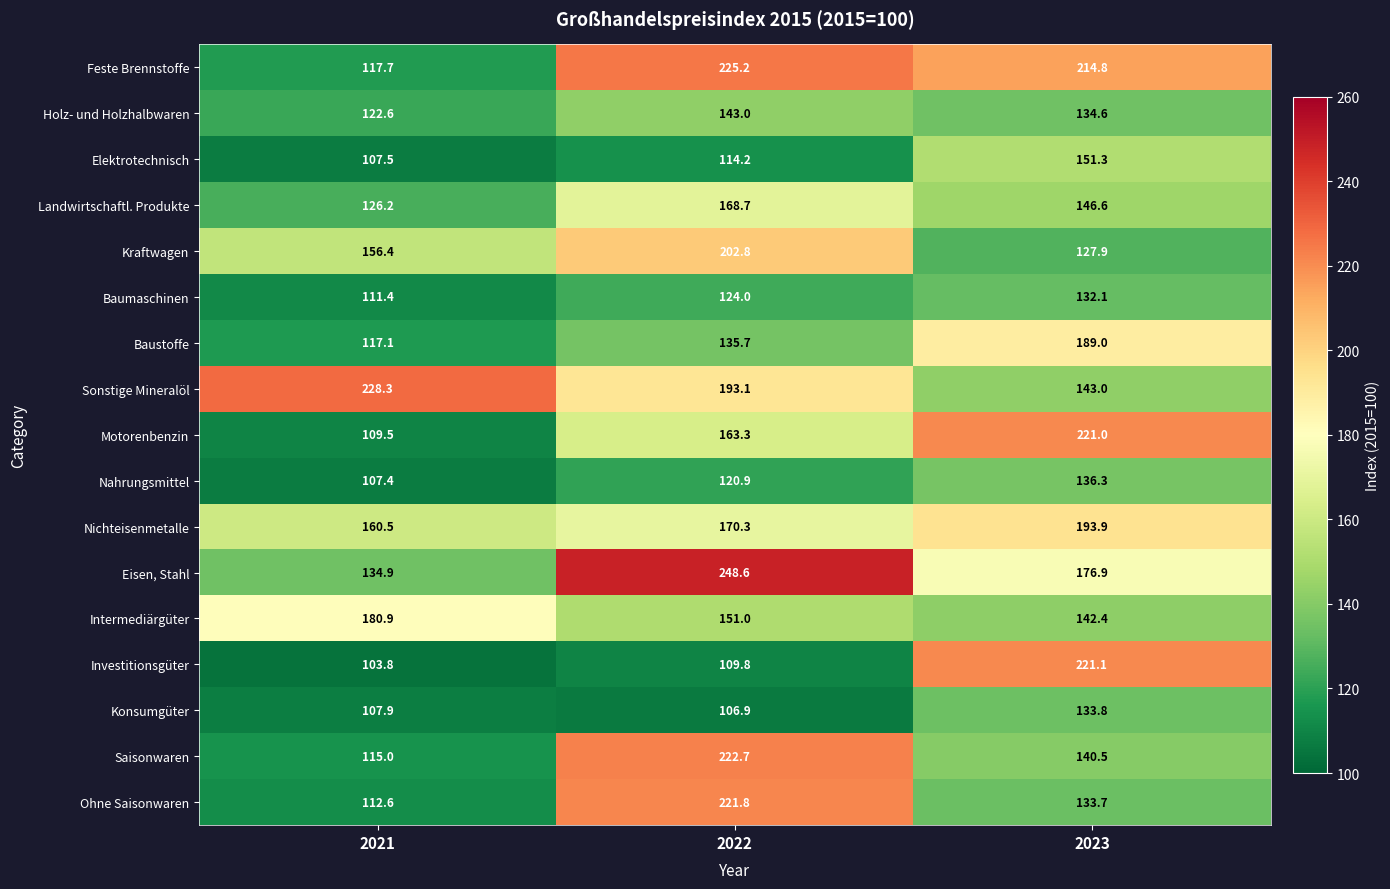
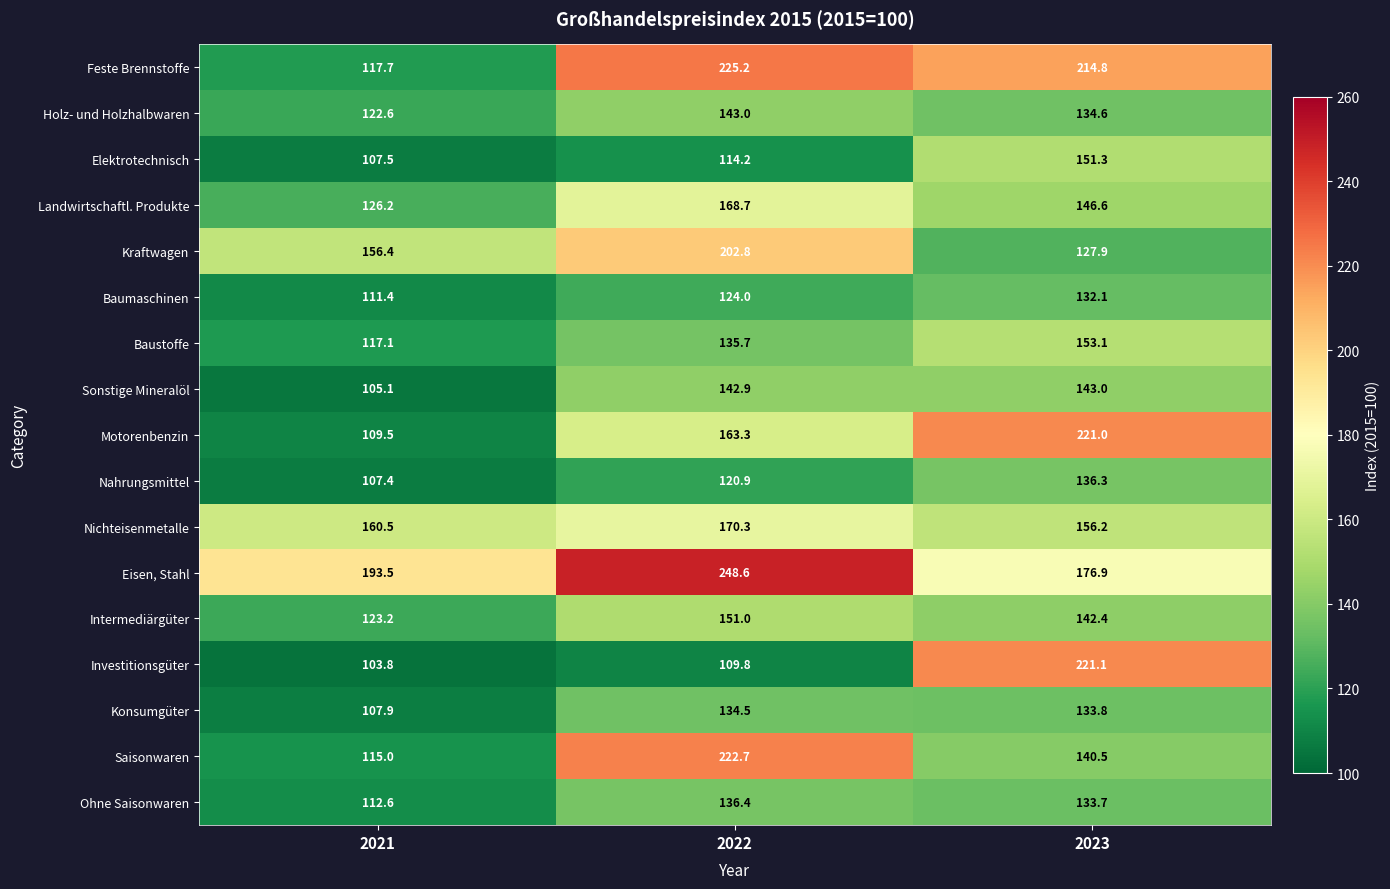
Baustoffe, 2023: 189.0 -> 153.1
Sonstige Mineralöl, 2021: 228.3 -> 105.1
Sonstige Mineralöl, 2022: 193.1 -> 142.9
Nichteisenmetalle, 2023: 193.9 -> 156.2
Eisen, Stahl, 2021: 134.9 -> 193.5
Intermediärgüter, 2021: 180.9 -> 123.2
Konsumgüter, 2022: 106.9 -> 134.5
Ohne Saisonwaren, 2022: 221.8 -> 136.4
